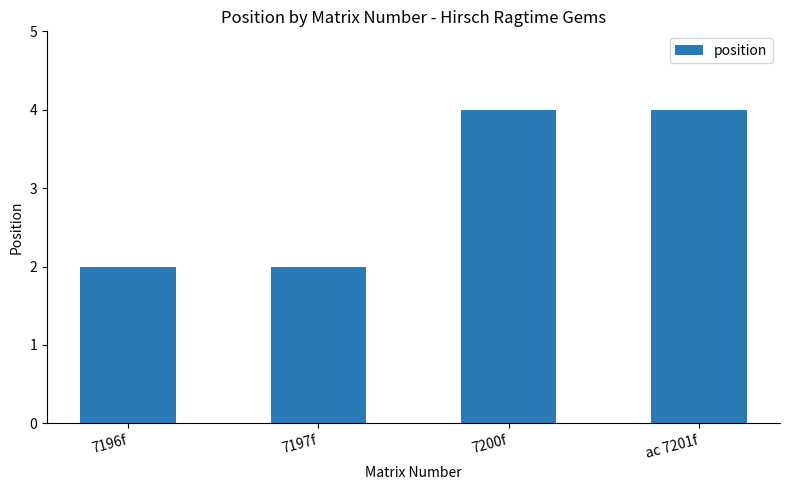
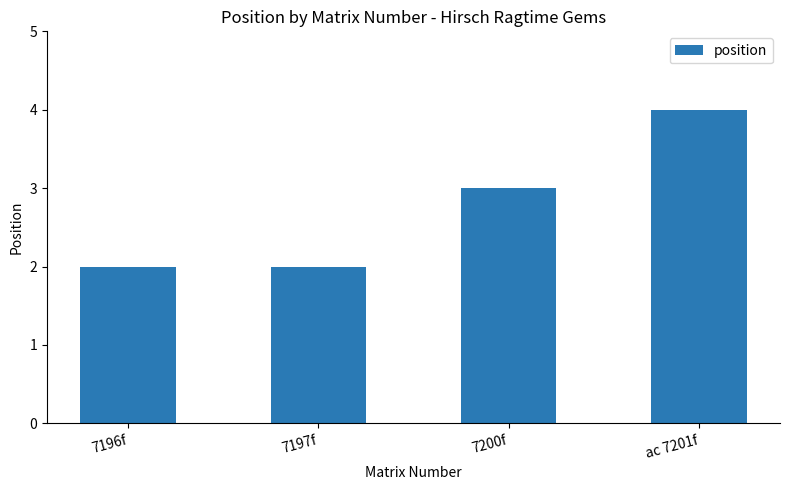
7200f: 4 -> 3
